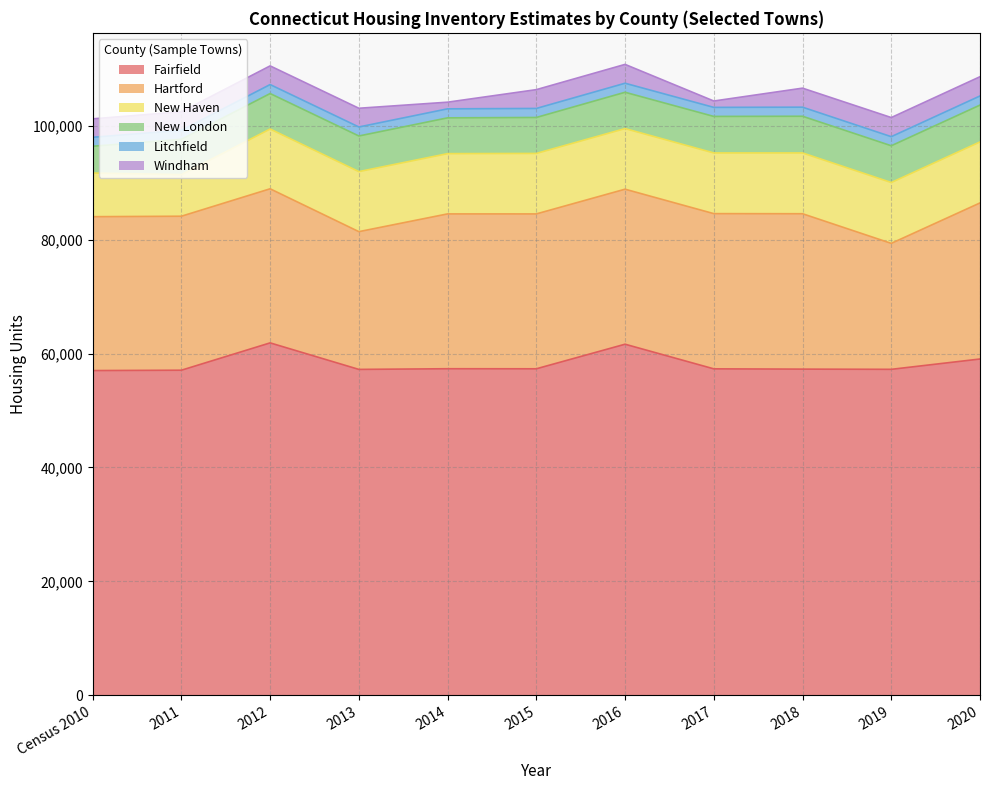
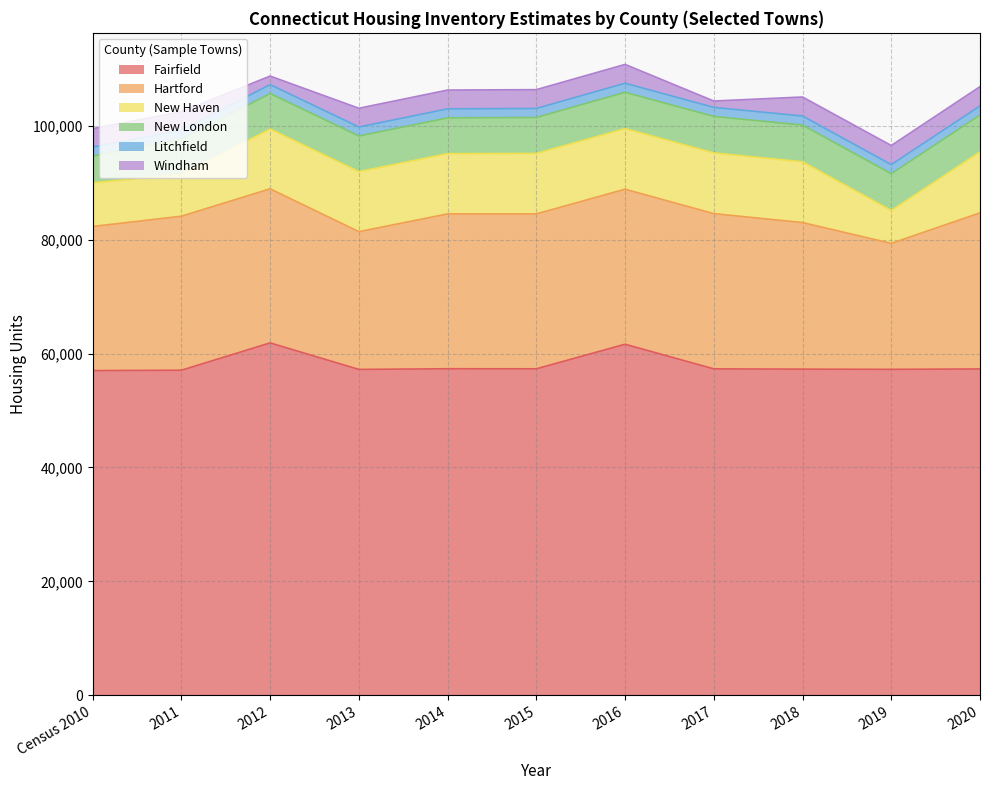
Hartford, Census 2010: 27,000 -> 25,000
Windham, 2012: 3,000 -> 1,000
Windham, 2014: 1,000 -> 3,000
Hartford, 2018: 27,000 -> 26,000
New Haven, 2019: 11,000 -> 6,000
Fairfield, 2020: 59,000 -> 57,000
